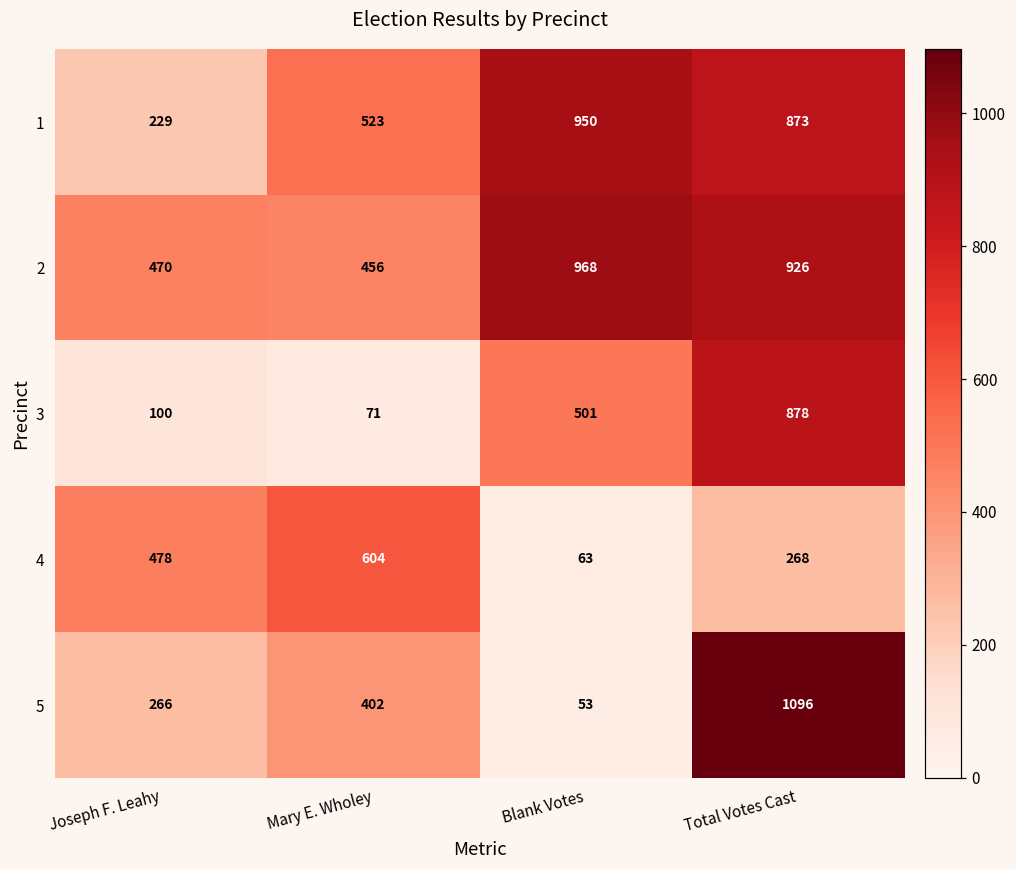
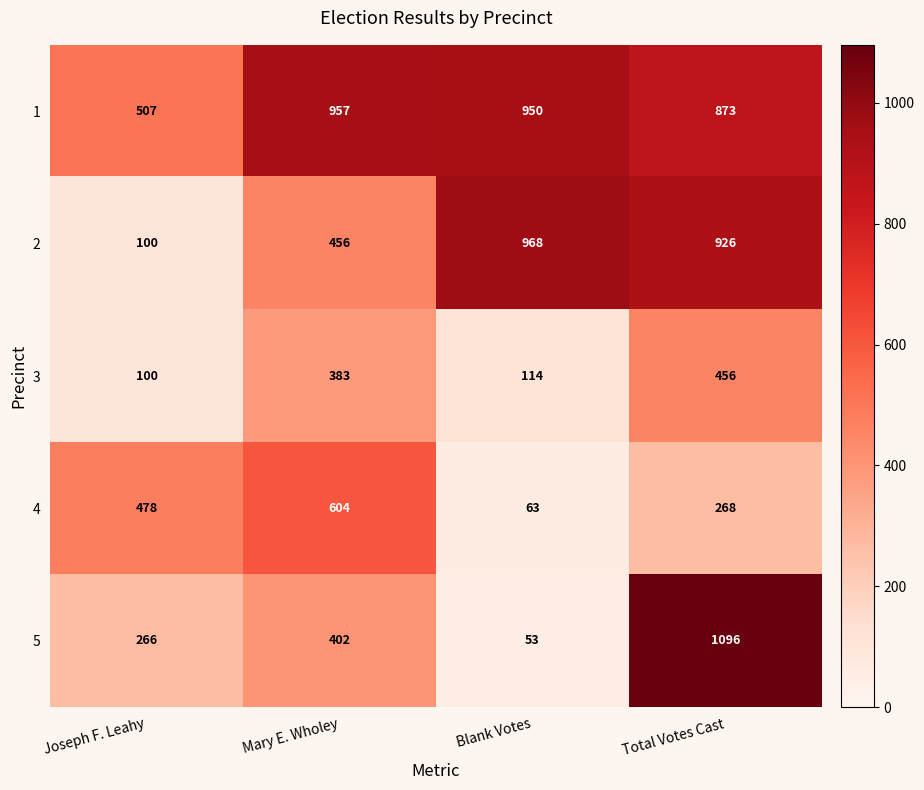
1, Joseph F. Leahy: 229 -> 507
1, Mary E. Wholey: 523 -> 957
2, Joseph F. Leahy: 470 -> 100
3, Mary E. Wholey: 71 -> 383
3, Blank Votes: 501 -> 114
3, Total Votes Cast: 878 -> 456
